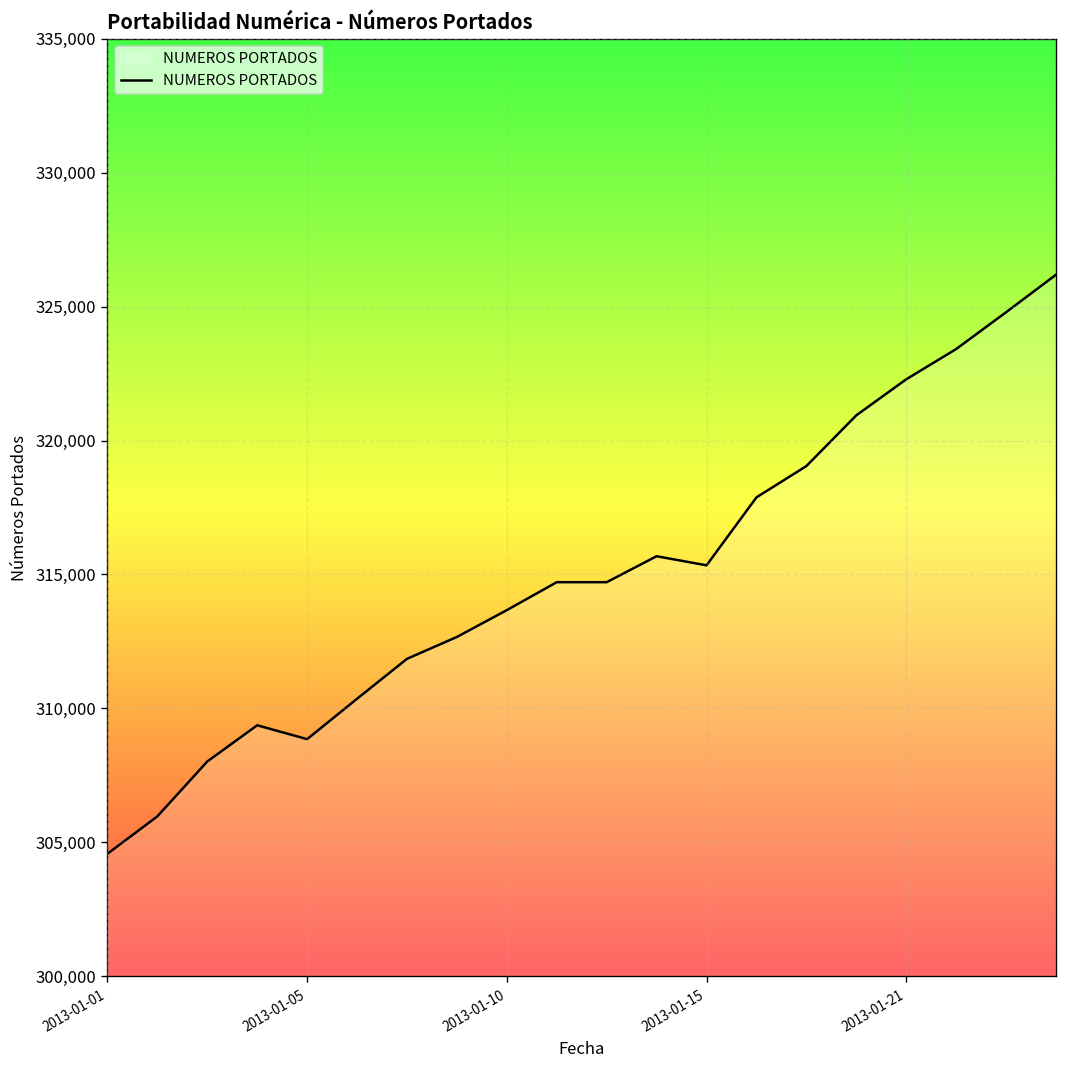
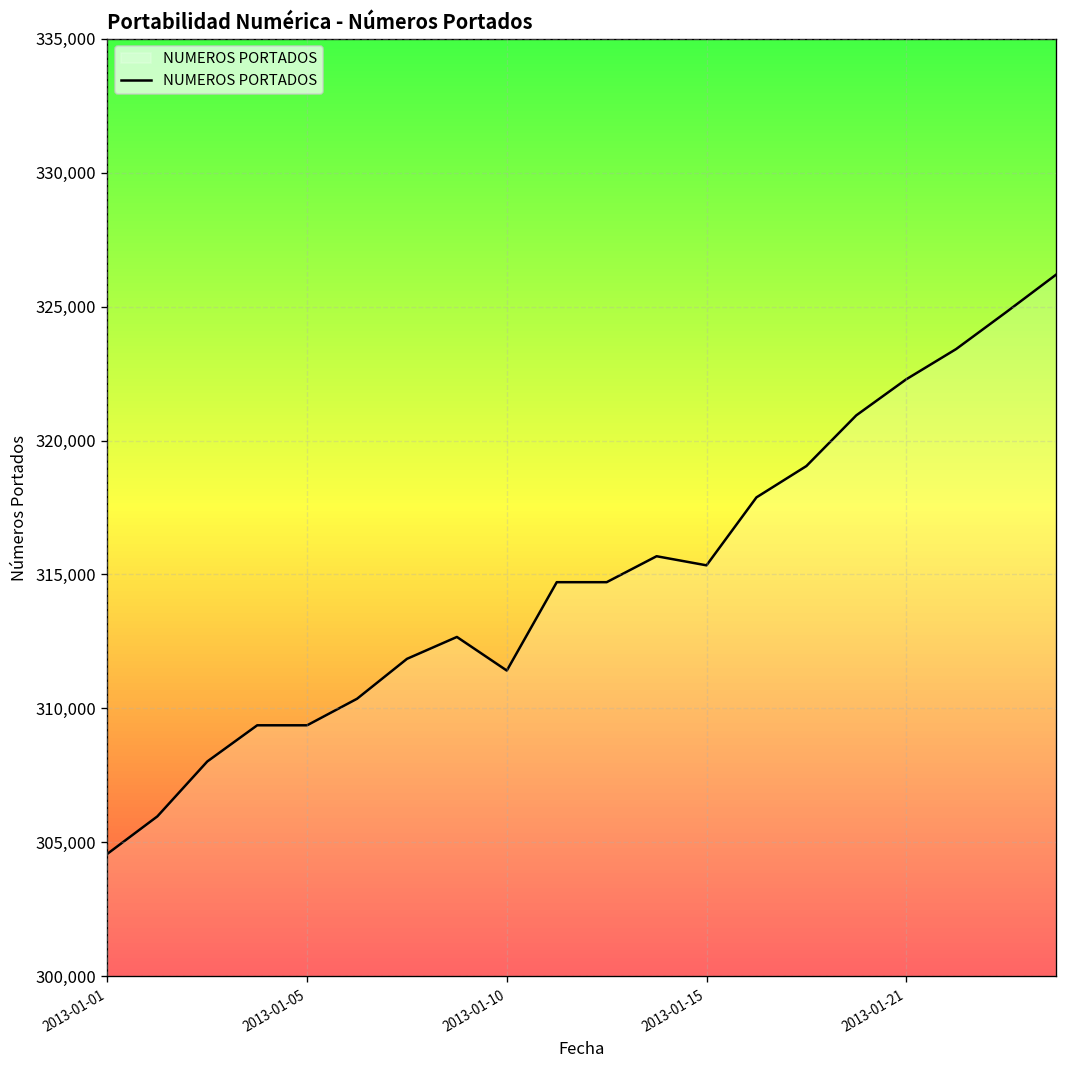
2013-01-05: 308,900 -> 309,400
2013-01-10: 313,700 -> 311,400
